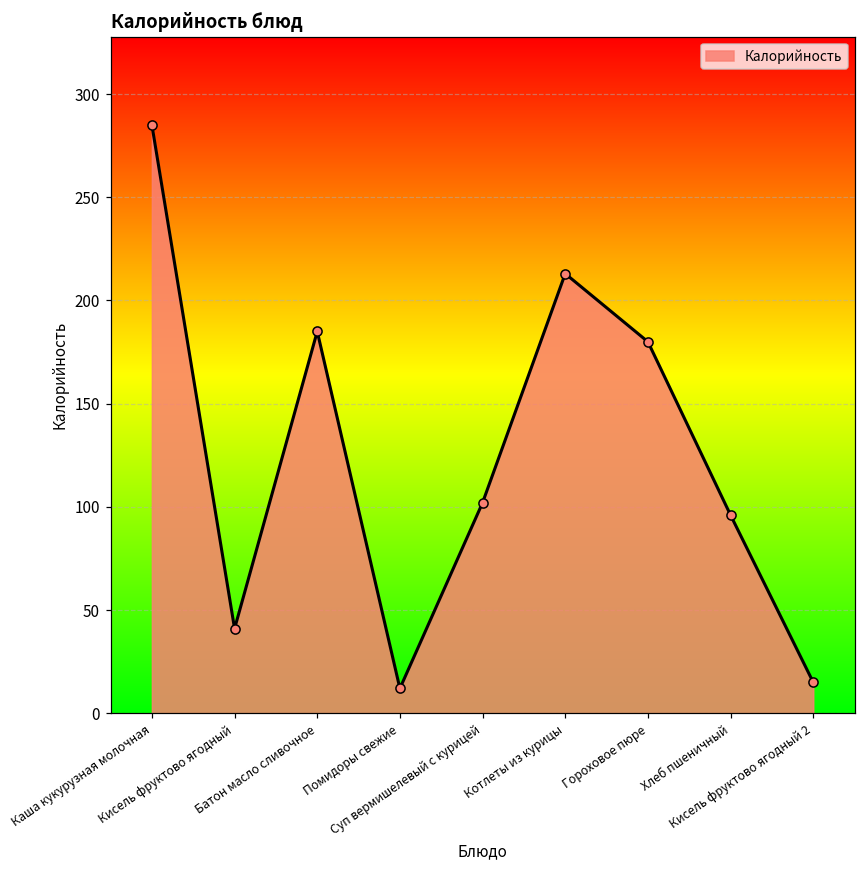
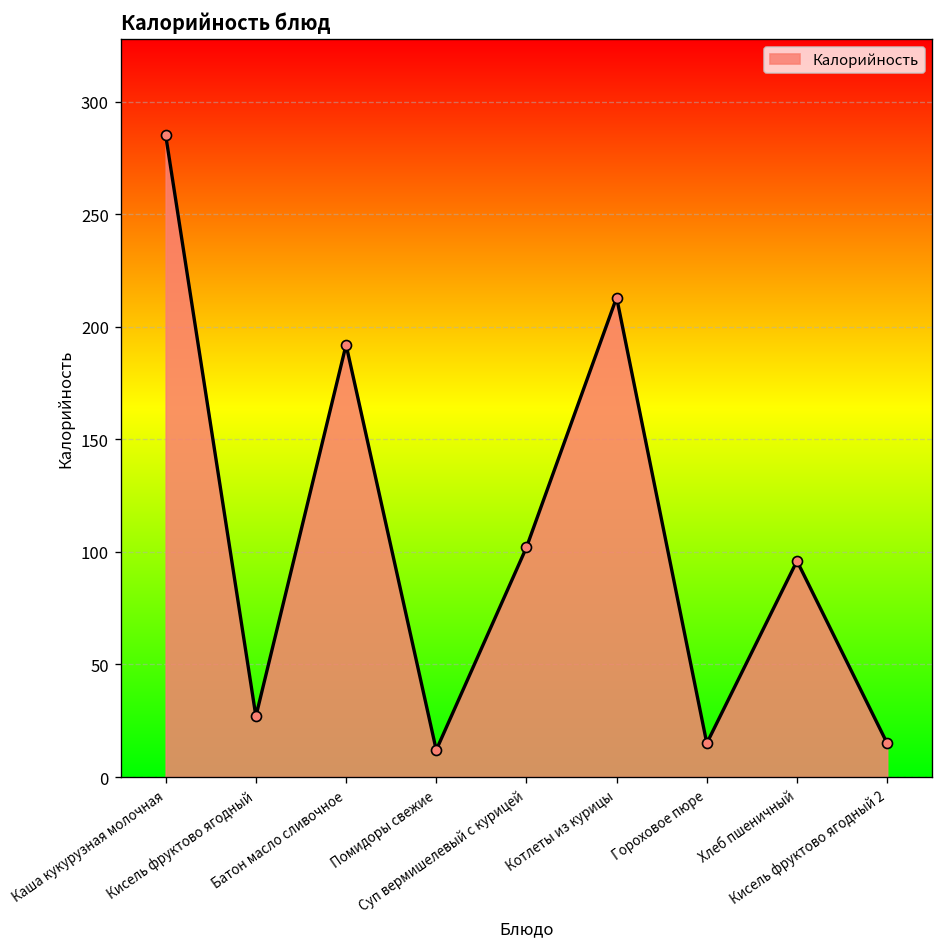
Кисель фруктово ягодный: 41 -> 27
Батон масло сливочное: 185 -> 192
Гороховое пюре: 180 -> 15
